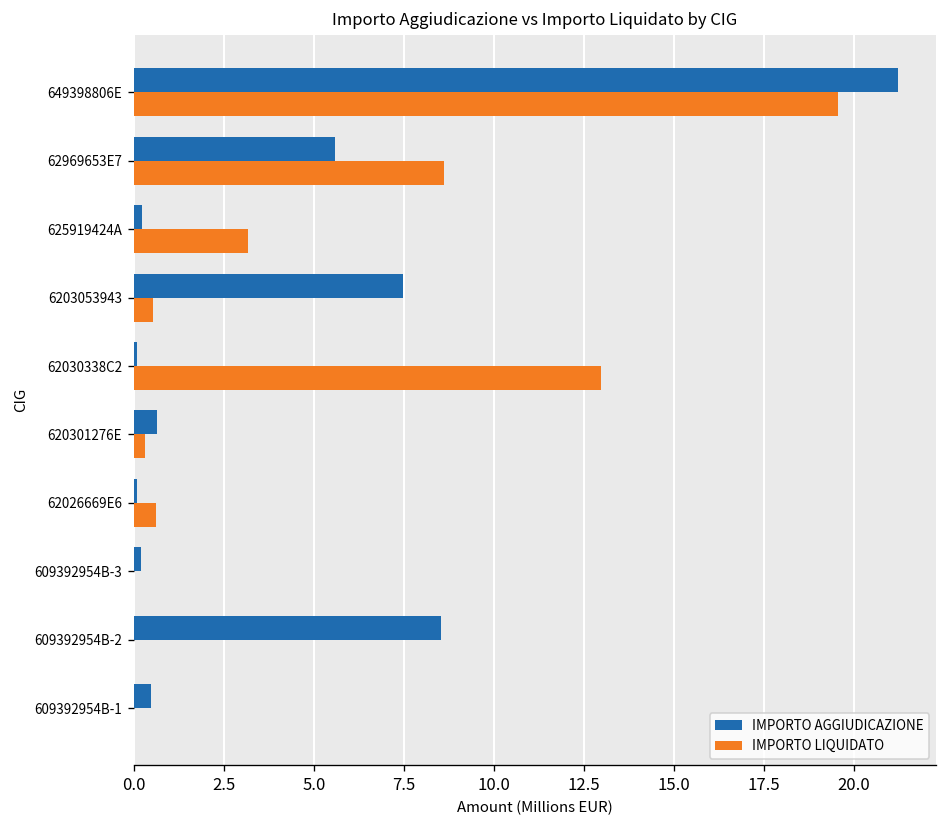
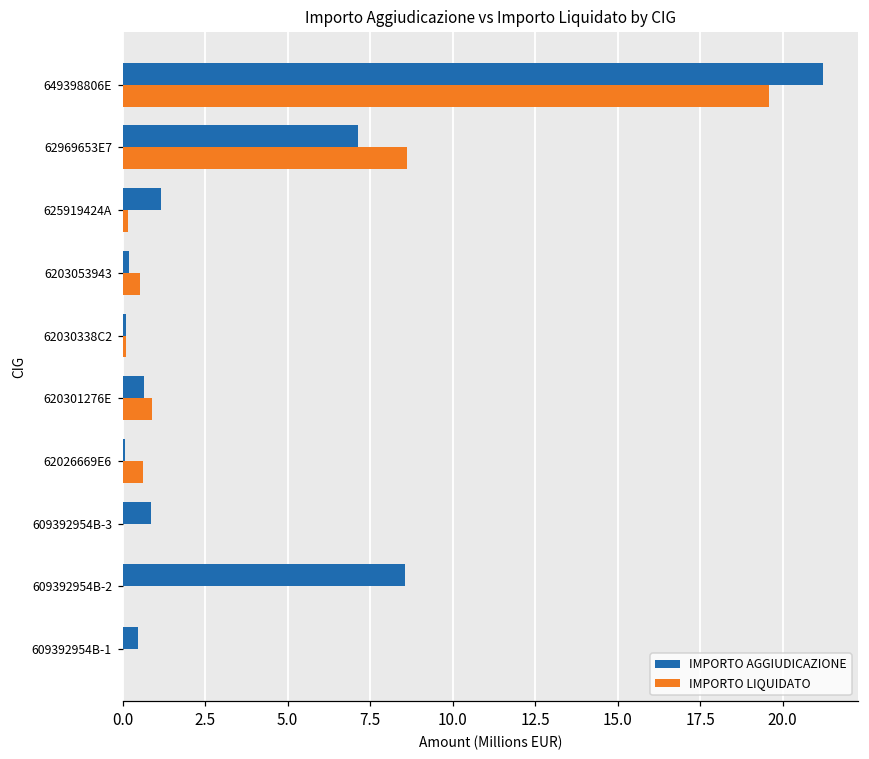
IMPORTO AGGIUDICAZIONE, 62969653E7: 5.6 -> 7.1
IMPORTO AGGIUDICAZIONE, 625919424A: 0.2 -> 1.2
IMPORTO LIQUIDATO, 625919424A: 3.2 -> 0.1
IMPORTO AGGIUDICAZIONE, 6203053943: 7.5 -> 0.2
IMPORTO LIQUIDATO, 62030338C2: 13.0 -> 0.1
IMPORTO LIQUIDATO, 620301276E: 0.3 -> 0.9
IMPORTO AGGIUDICAZIONE, 609392954B-3: 0.2 -> 0.9
